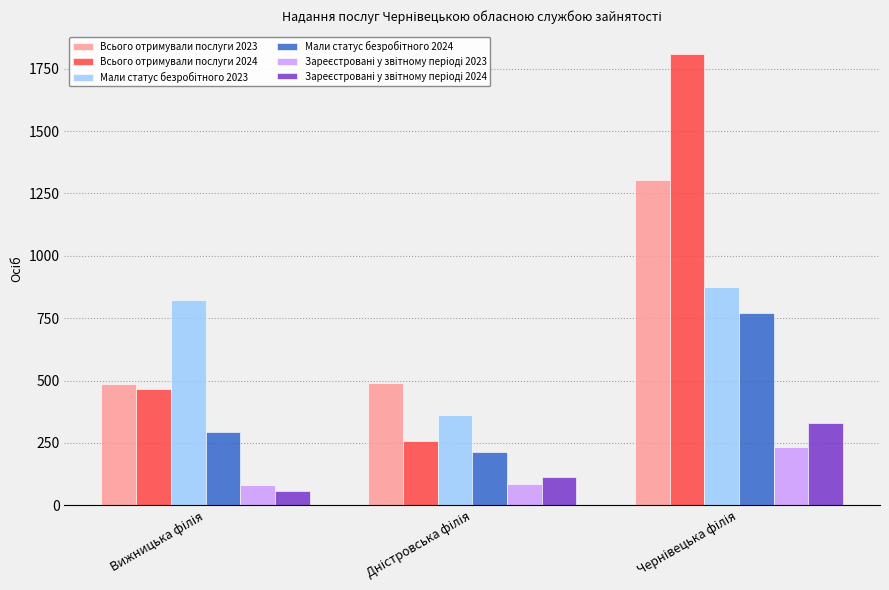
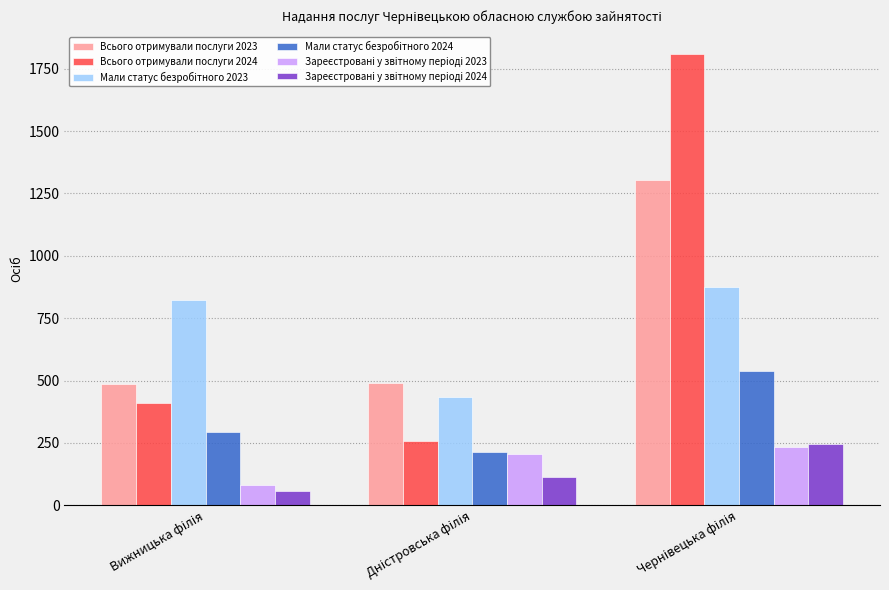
Всього отримували послуги 2024, Вижницька філія: 470 -> 410
Мали статус безробітного 2023, Дністровська філія: 360 -> 430
Зареєстровані у звітному періоді 2023, Дністровська філія: 80 -> 210
Мали статус безробітного 2024, Чернівецька філія: 770 -> 540
Зареєстровані у звітному періоді 2024, Чернівецька філія: 330 -> 250
